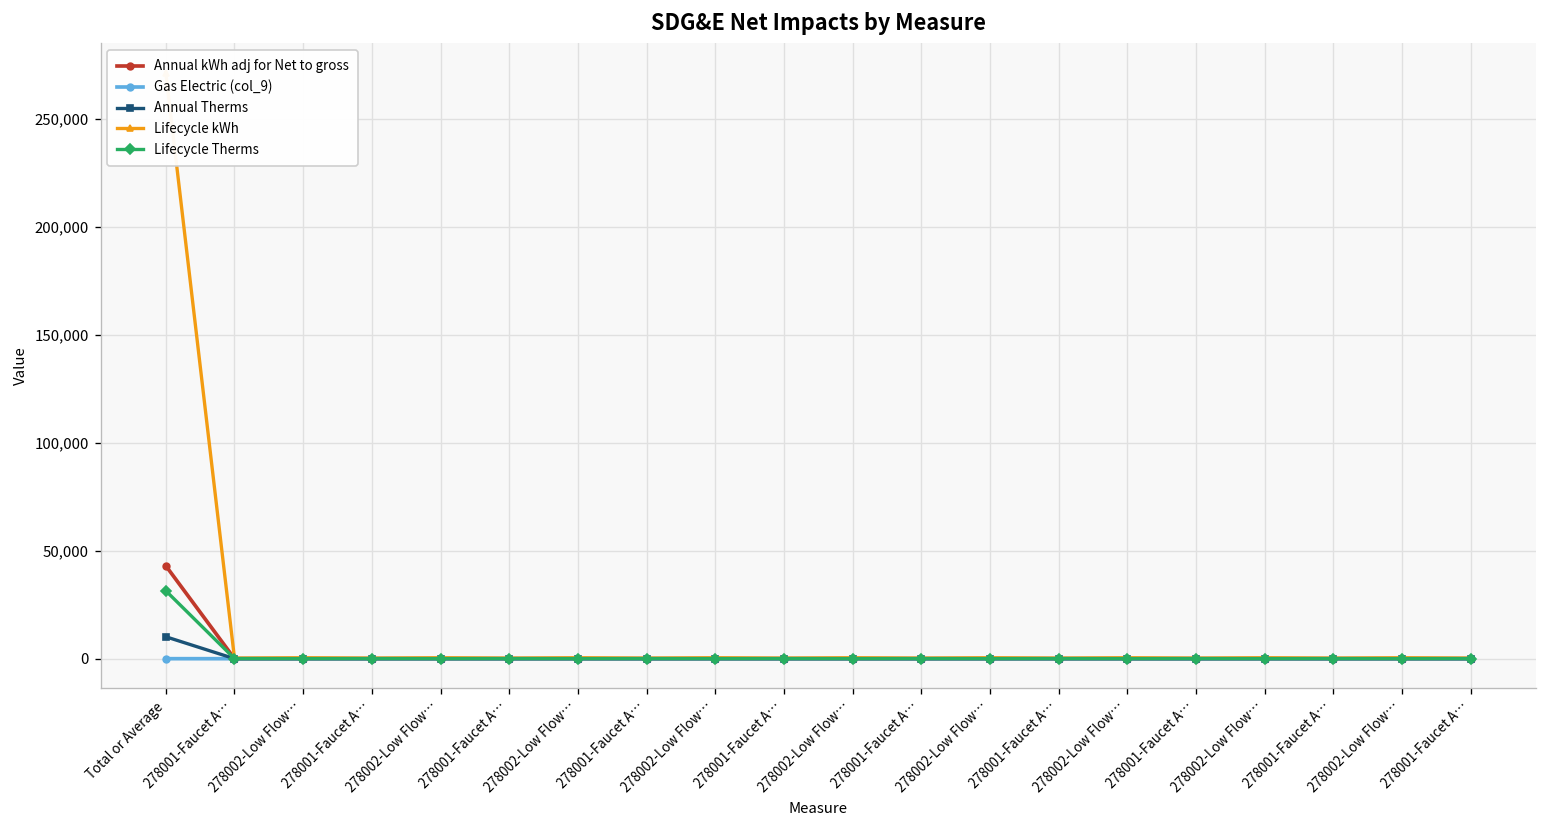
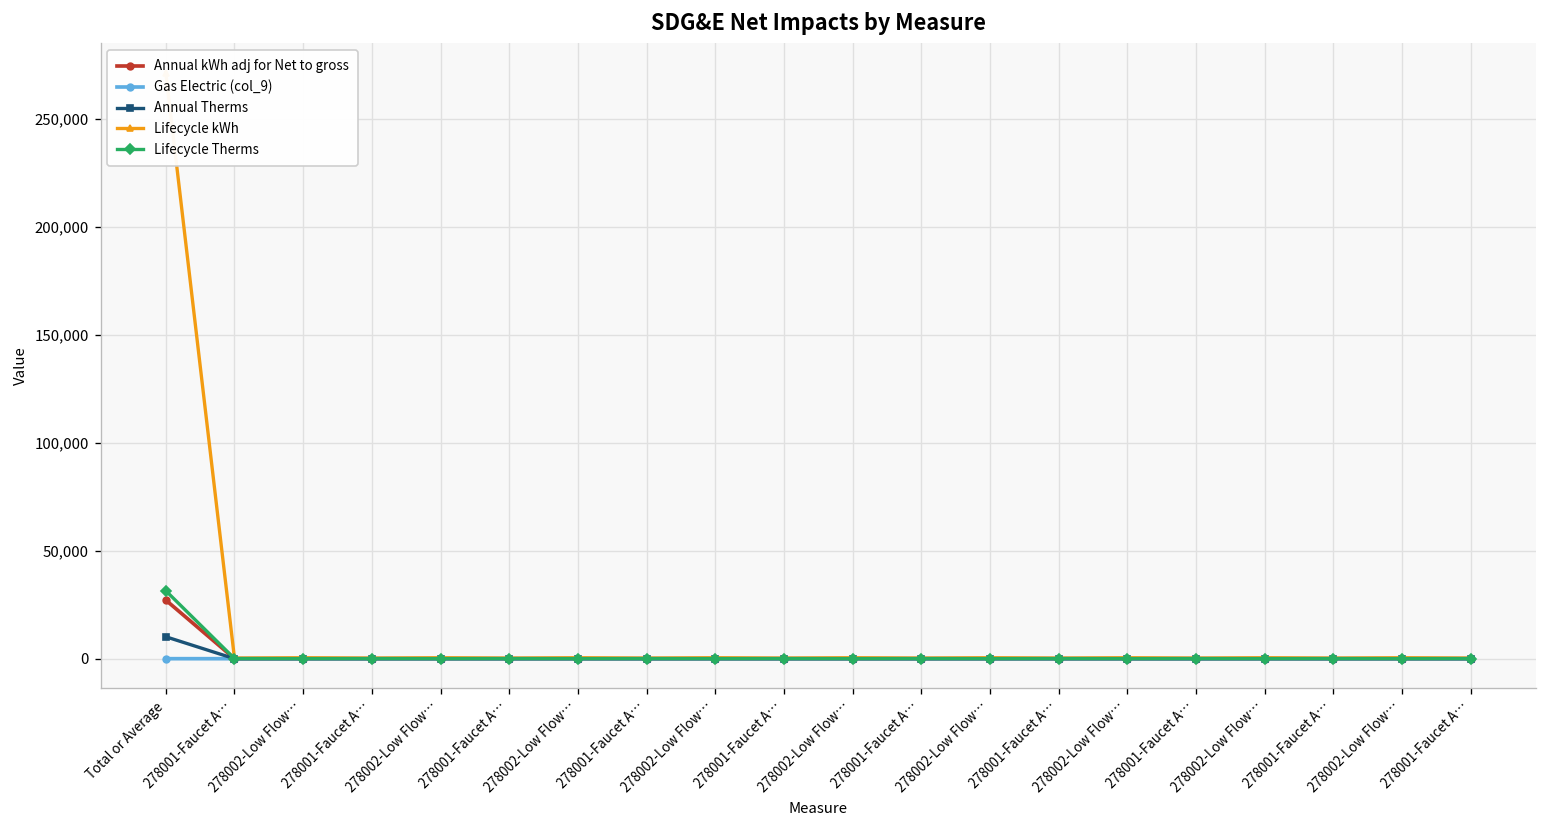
Annual kWh adj for Net to gross, Total or Average: 43,000 -> 27,000
